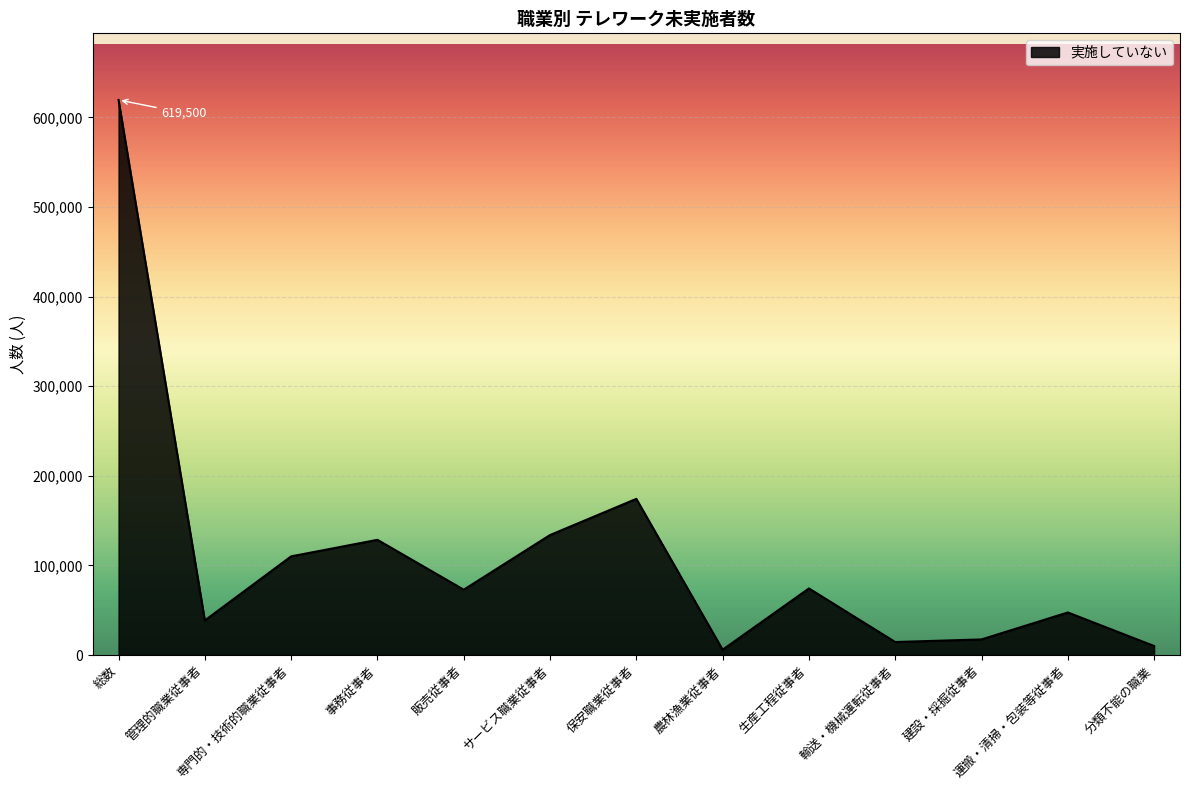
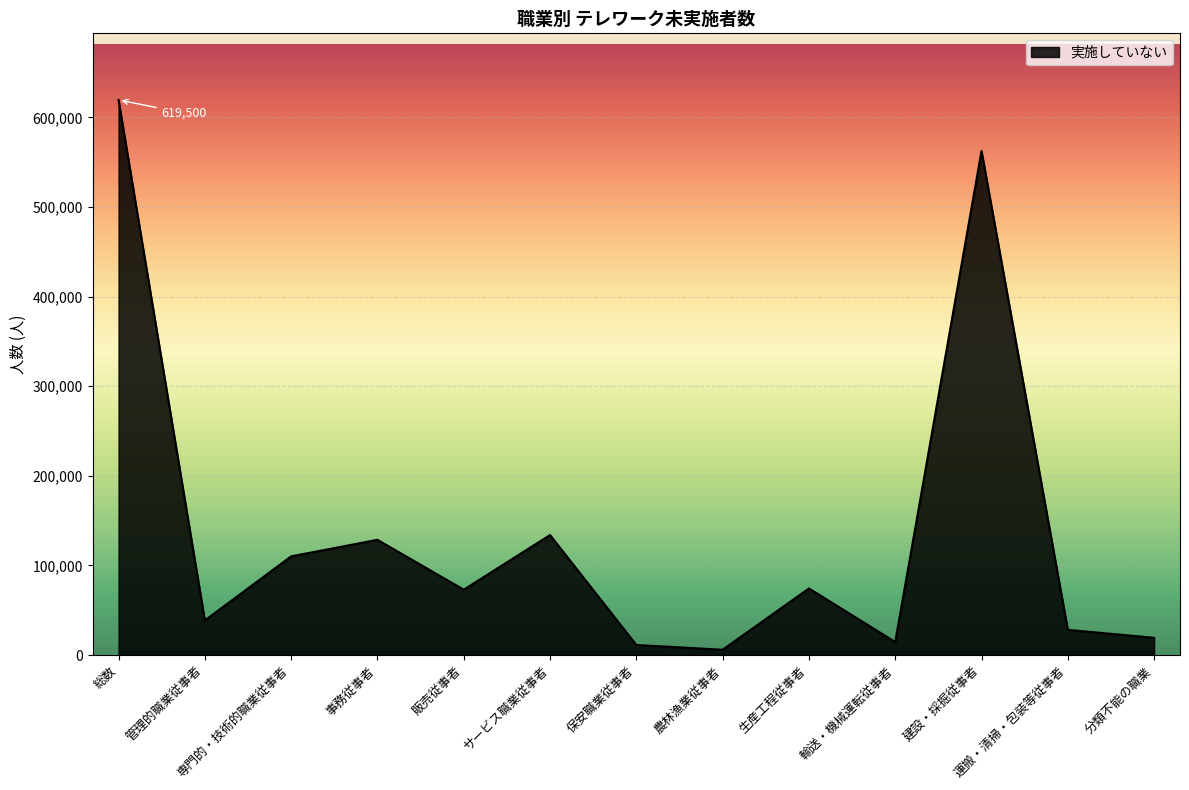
保安職業従事者: 170,000 -> 10,000
建設・採掘従事者: 20,000 -> 560,000
運搬・清掃・包装等従事者: 50,000 -> 30,000
分類不能の職業: 10,000 -> 20,000
